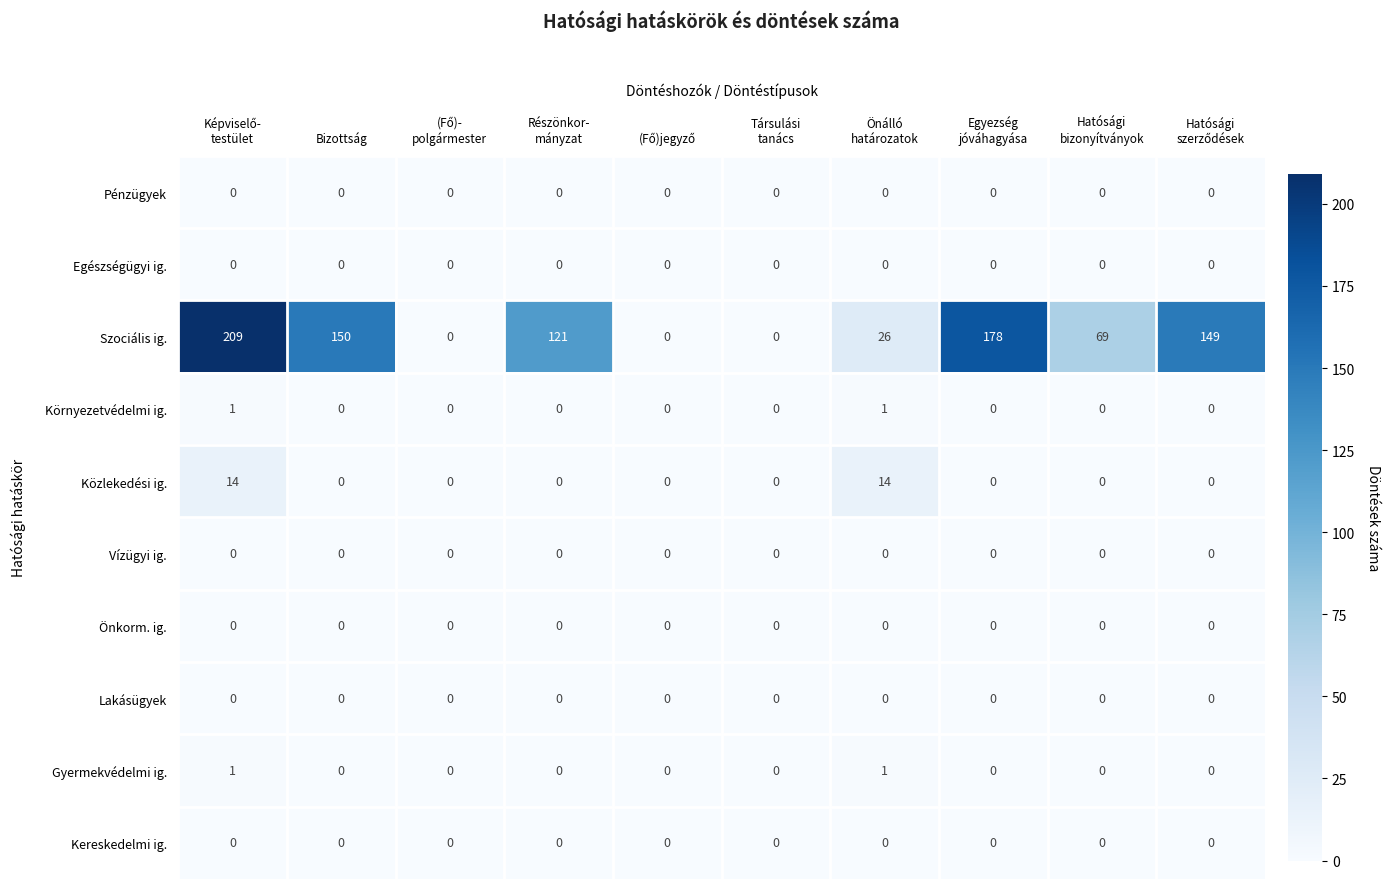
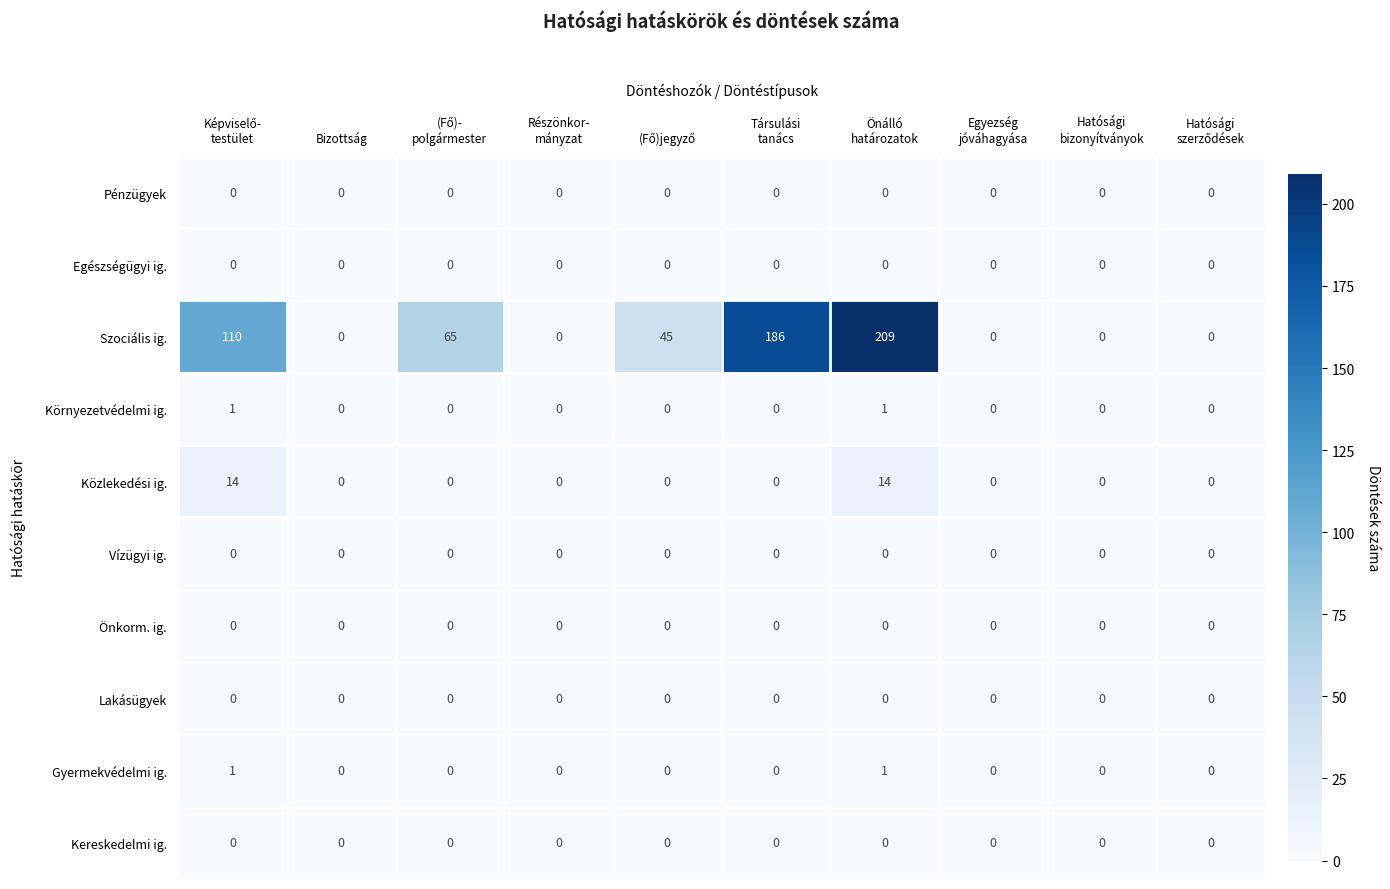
Szociális ig., Képviselő- testület: 209 -> 110
Szociális ig., Bizottság: 150 -> 0
Szociális ig., (Fő)- polgármester: 0 -> 65
Szociális ig., Részönkor- mányzat: 121 -> 0
Szociális ig., (Fő)jegyző: 0 -> 45
Szociális ig., Társulási tanács: 0 -> 186
Szociális ig., Önálló határozatok: 26 -> 209
Szociális ig., Egyezség jóváhagyása: 178 -> 0
Szociális ig., Hatósági bizonyítványok: 69 -> 0
Szociális ig., Hatósági szerződések: 149 -> 0
